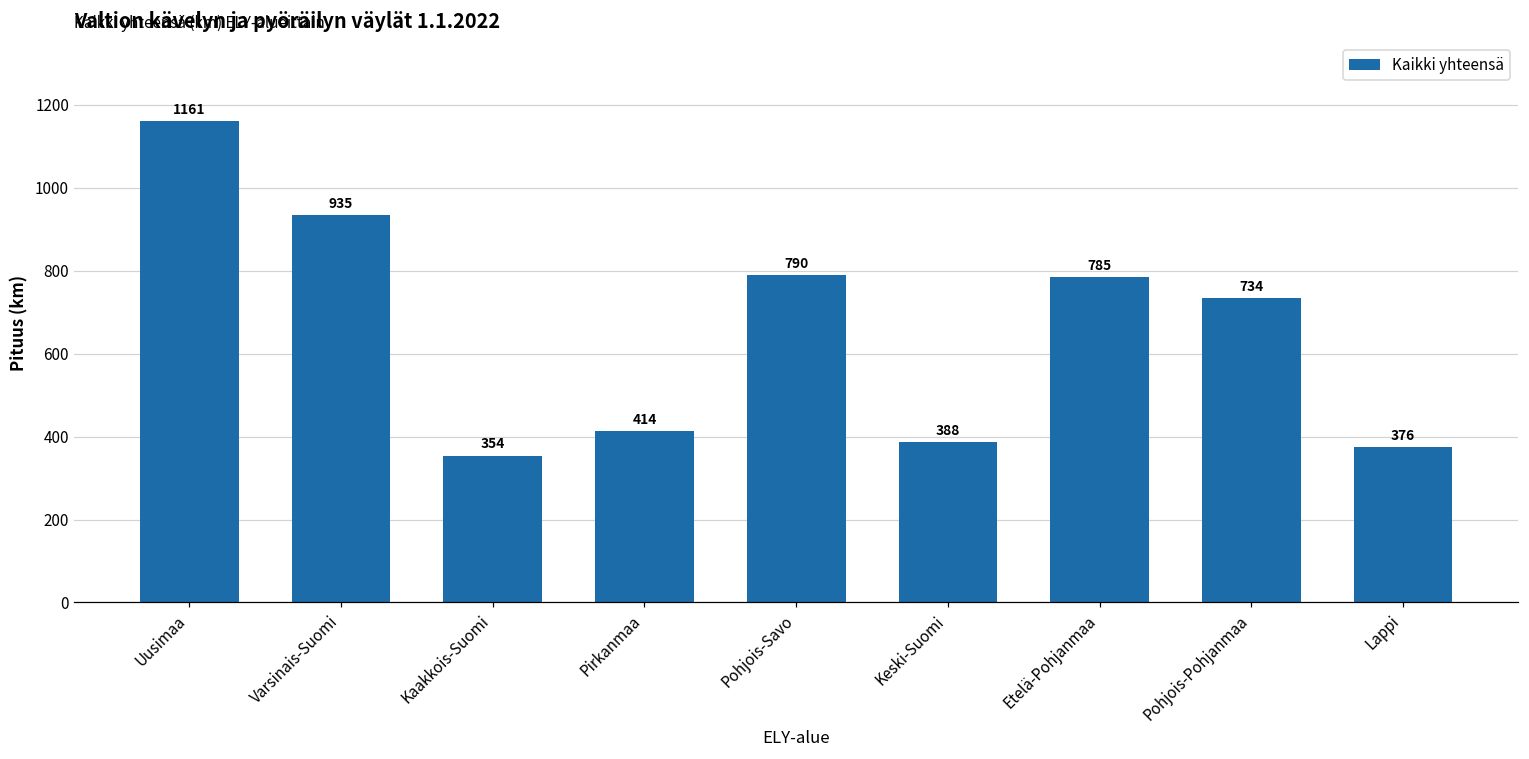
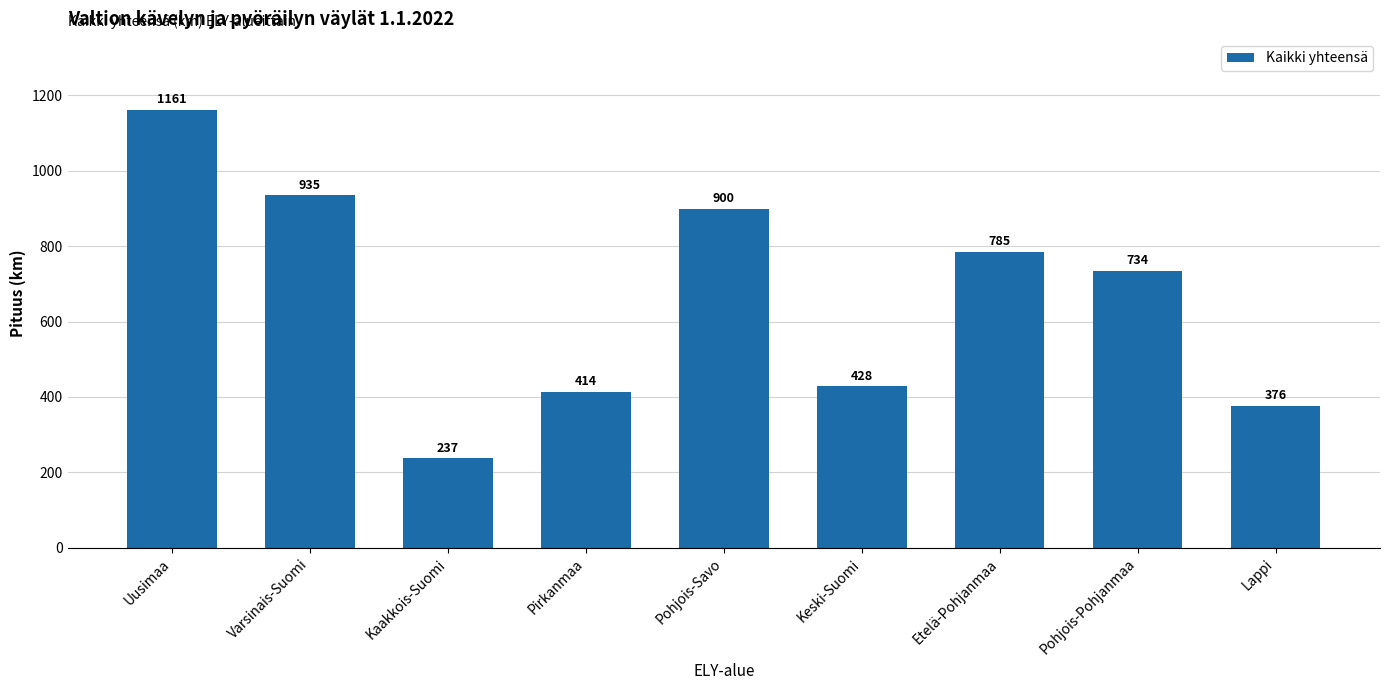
Kaakkois-Suomi: 354 -> 237
Pohjois-Savo: 790 -> 900
Keski-Suomi: 388 -> 428
